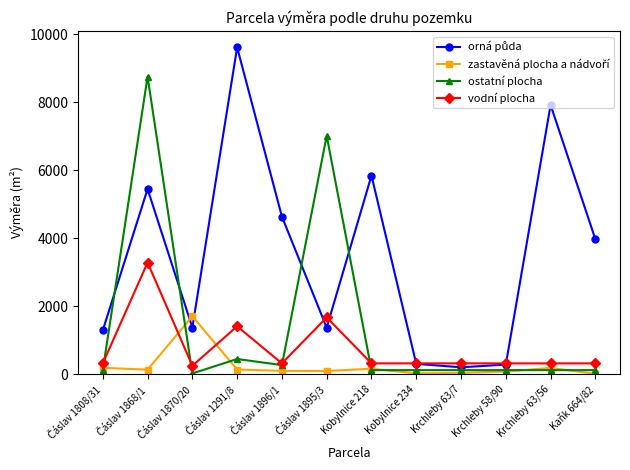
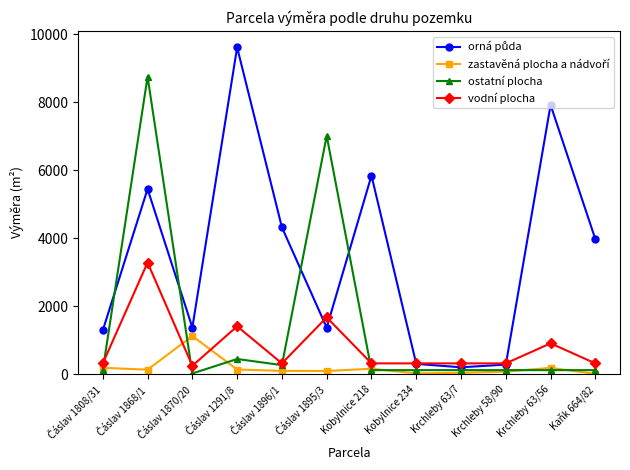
zastavěná plocha a nádvoří, Čáslav 1870/20: 1700 -> 1100
orná půda, Čáslav 1896/1: 4600 -> 4300
vodní plocha, Krchleby 63/56: 300 -> 900
